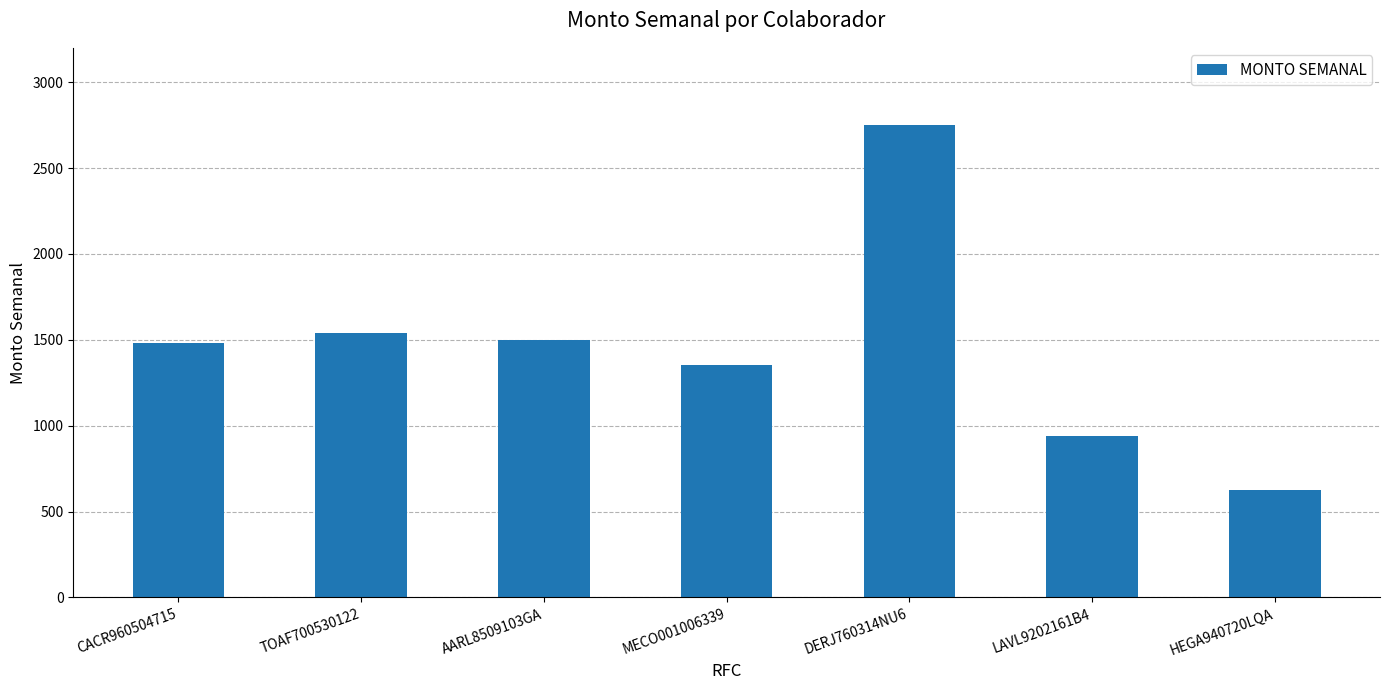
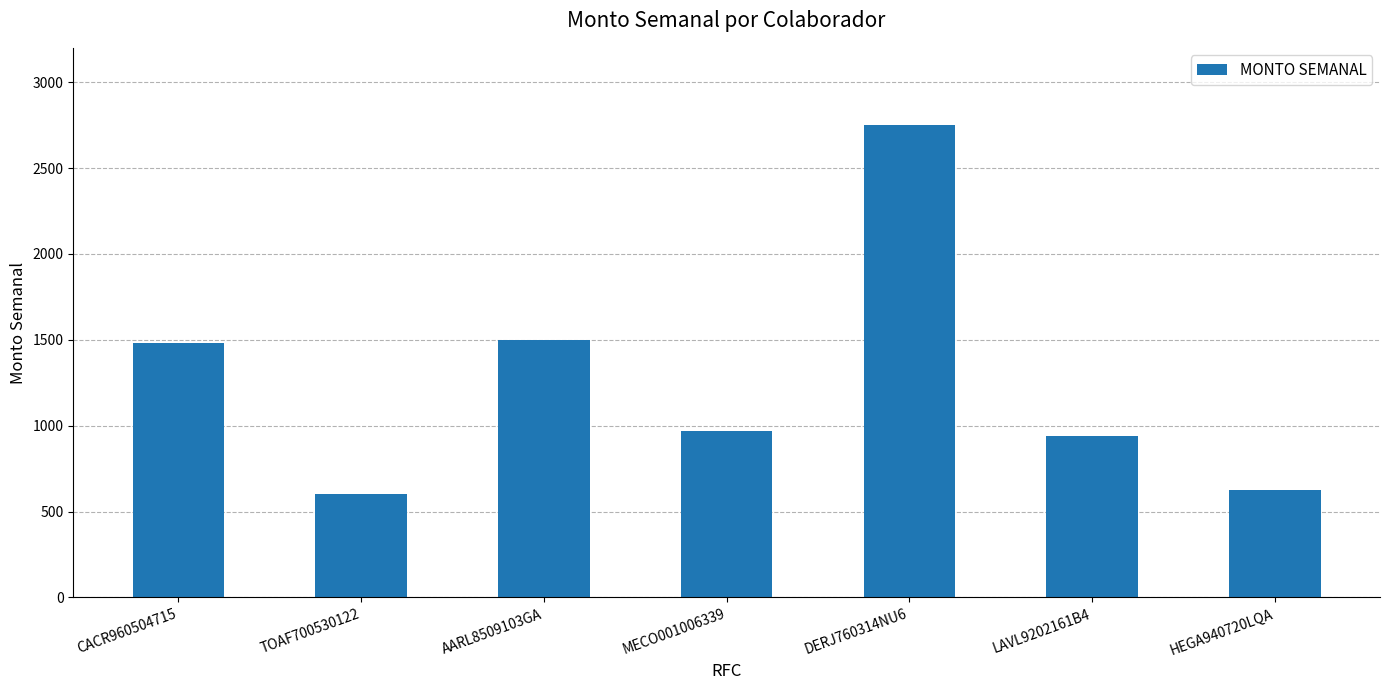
TOAF700530122: 1540 -> 600
MECO001006339: 1350 -> 970
